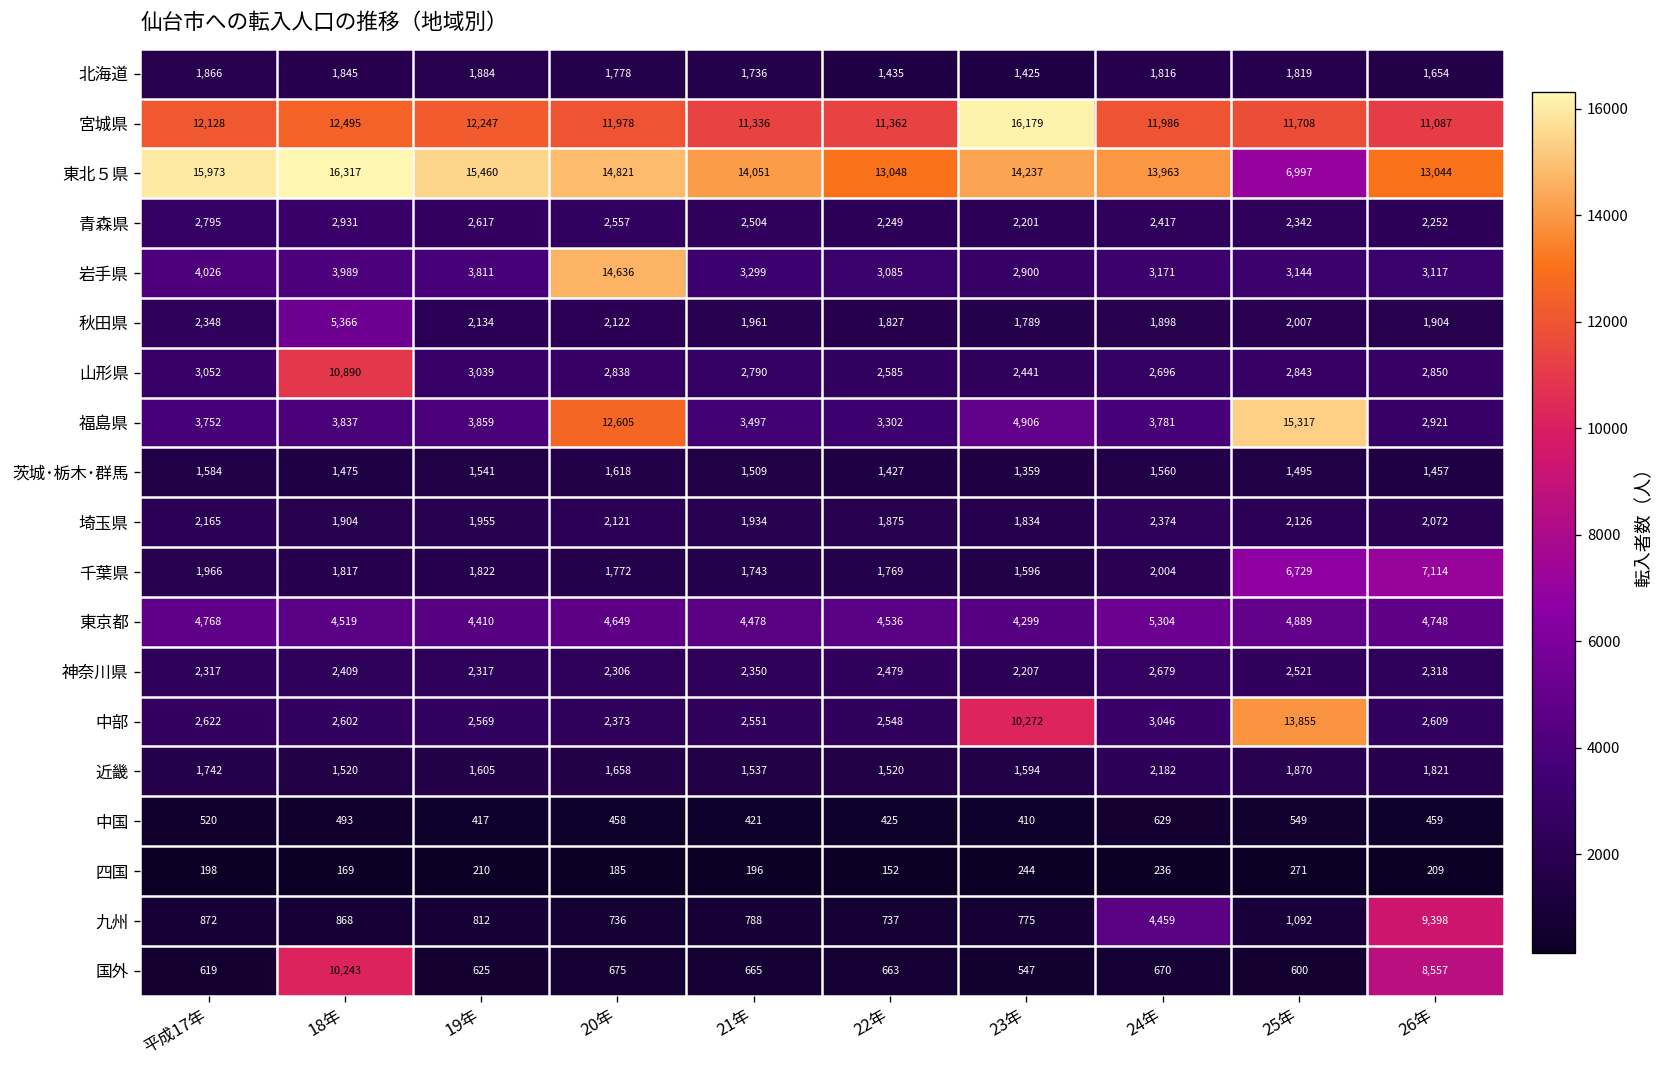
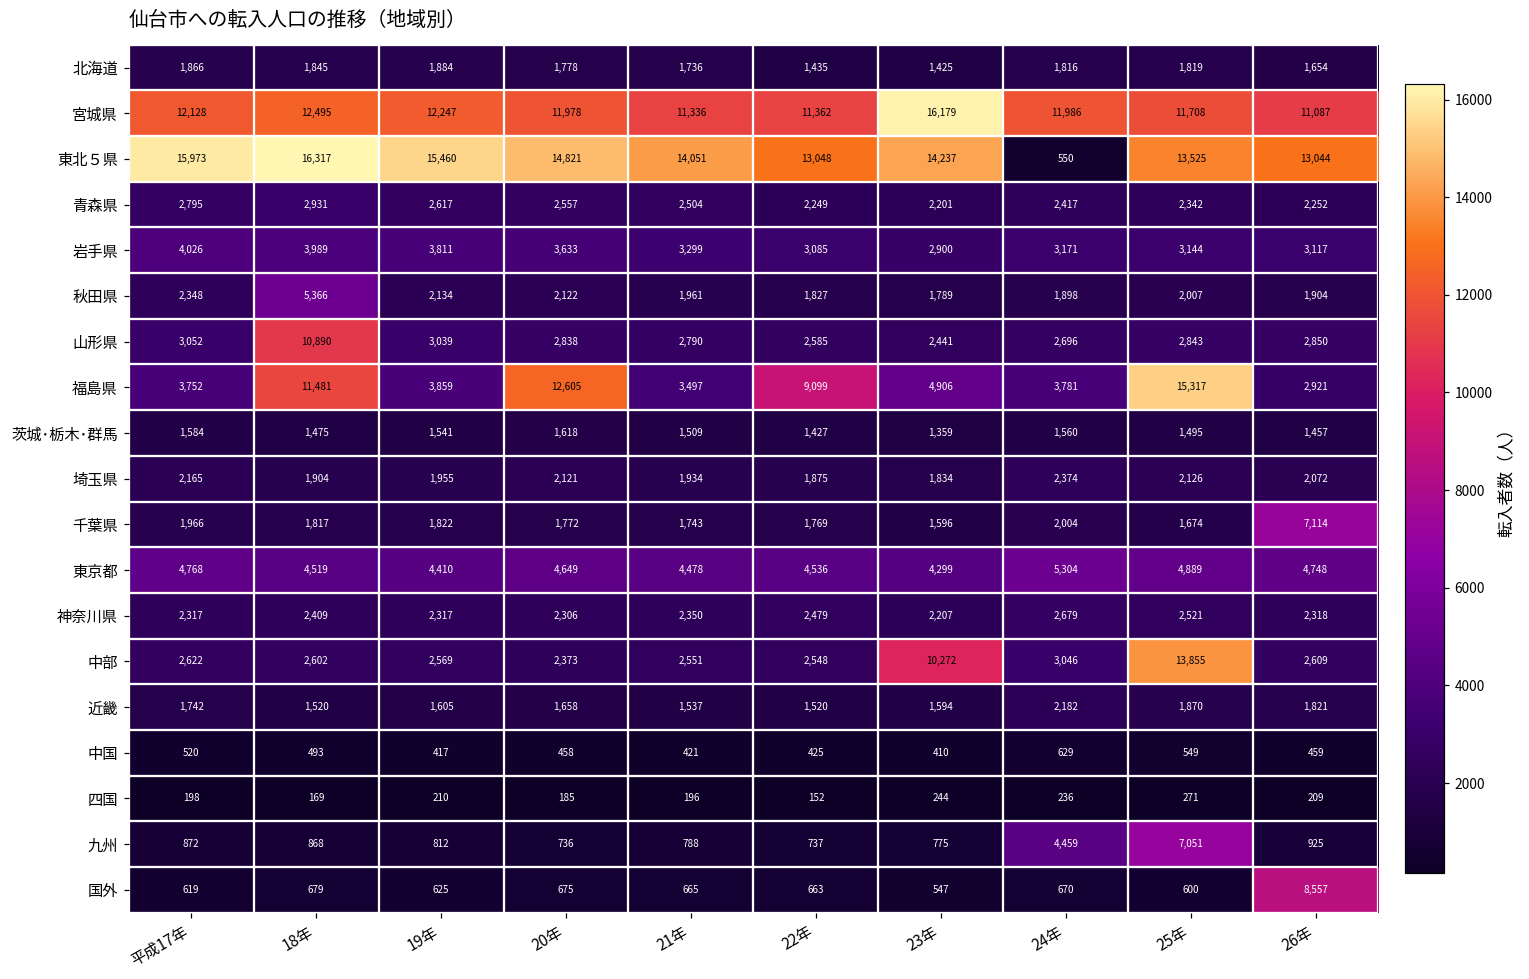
東北５県, 24年: 13,963 -> 550
東北５県, 25年: 6,997 -> 13,525
岩手県, 20年: 14,636 -> 3,633
福島県, 18年: 3,837 -> 11,481
福島県, 22年: 3,302 -> 9,099
千葉県, 25年: 6,729 -> 1,674
九州, 25年: 1,092 -> 7,051
九州, 26年: 9,398 -> 925
国外, 18年: 10,243 -> 679
